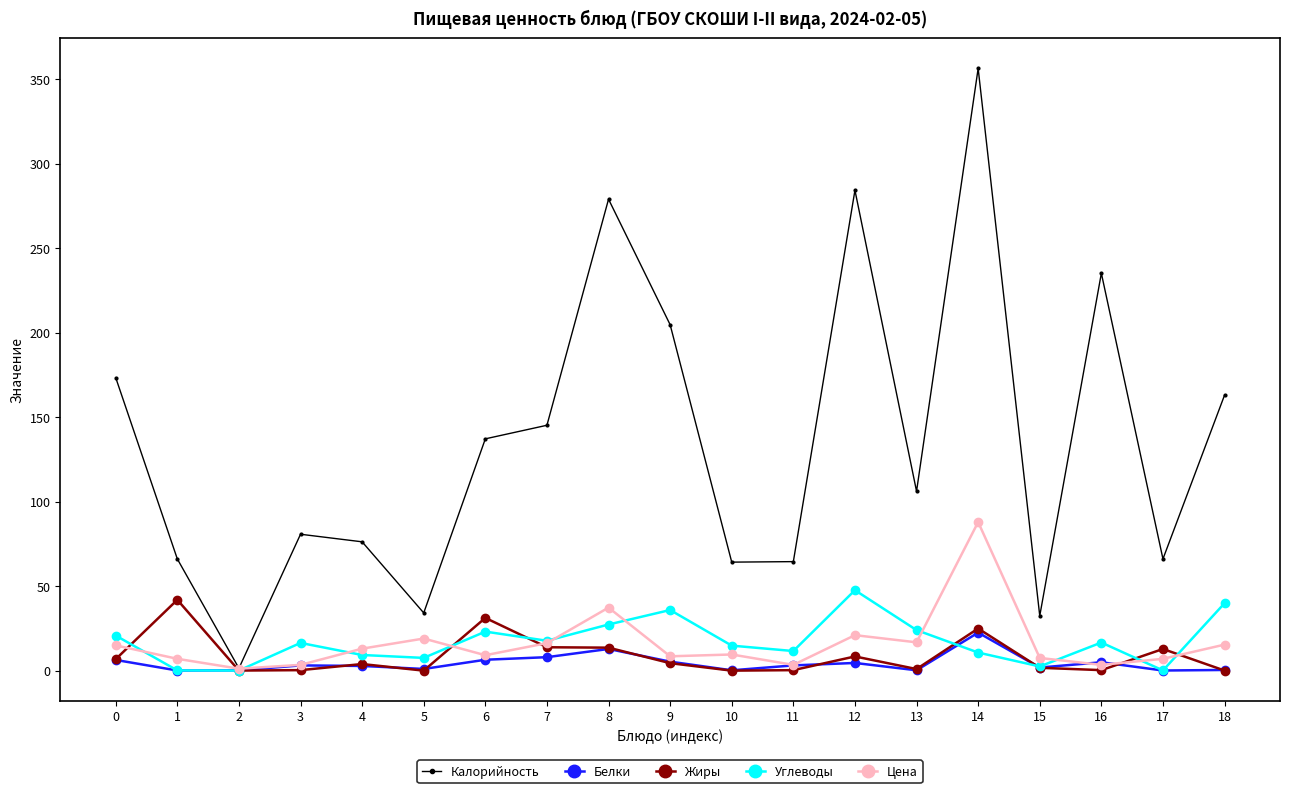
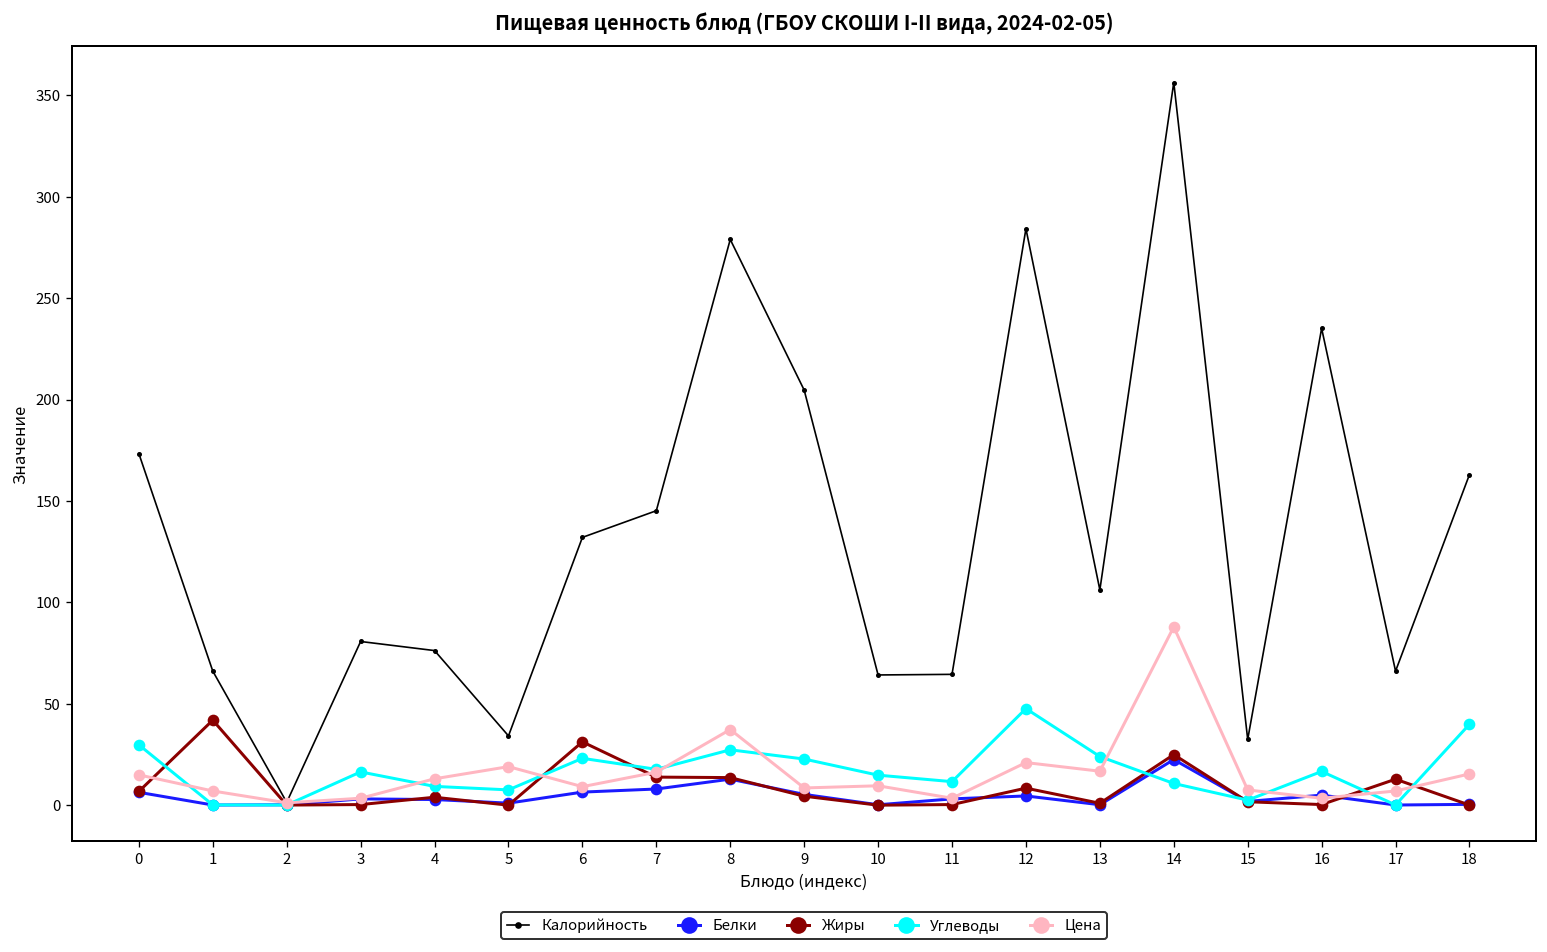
Углеводы, 0: 21 -> 30
Калорийность, 6: 137 -> 132
Углеводы, 9: 36 -> 23
